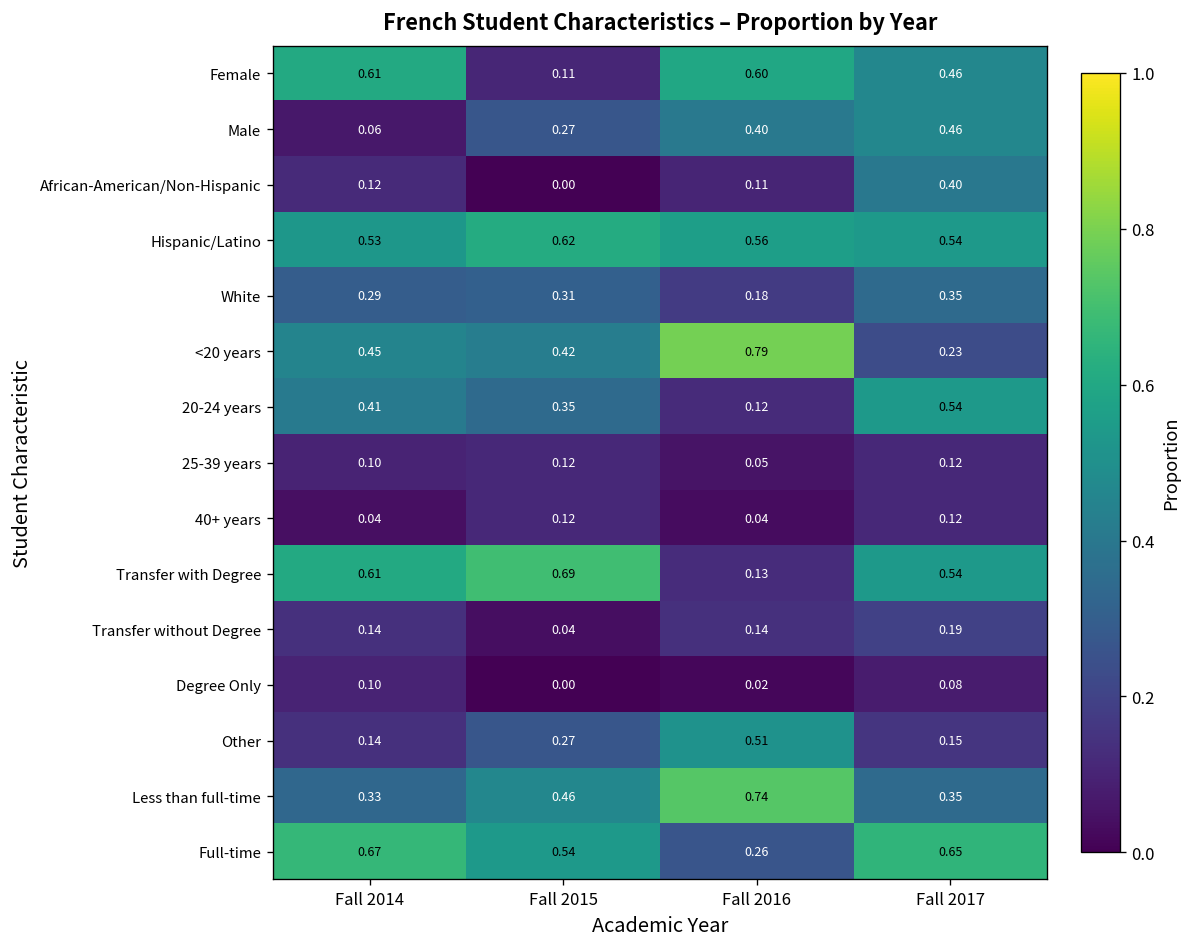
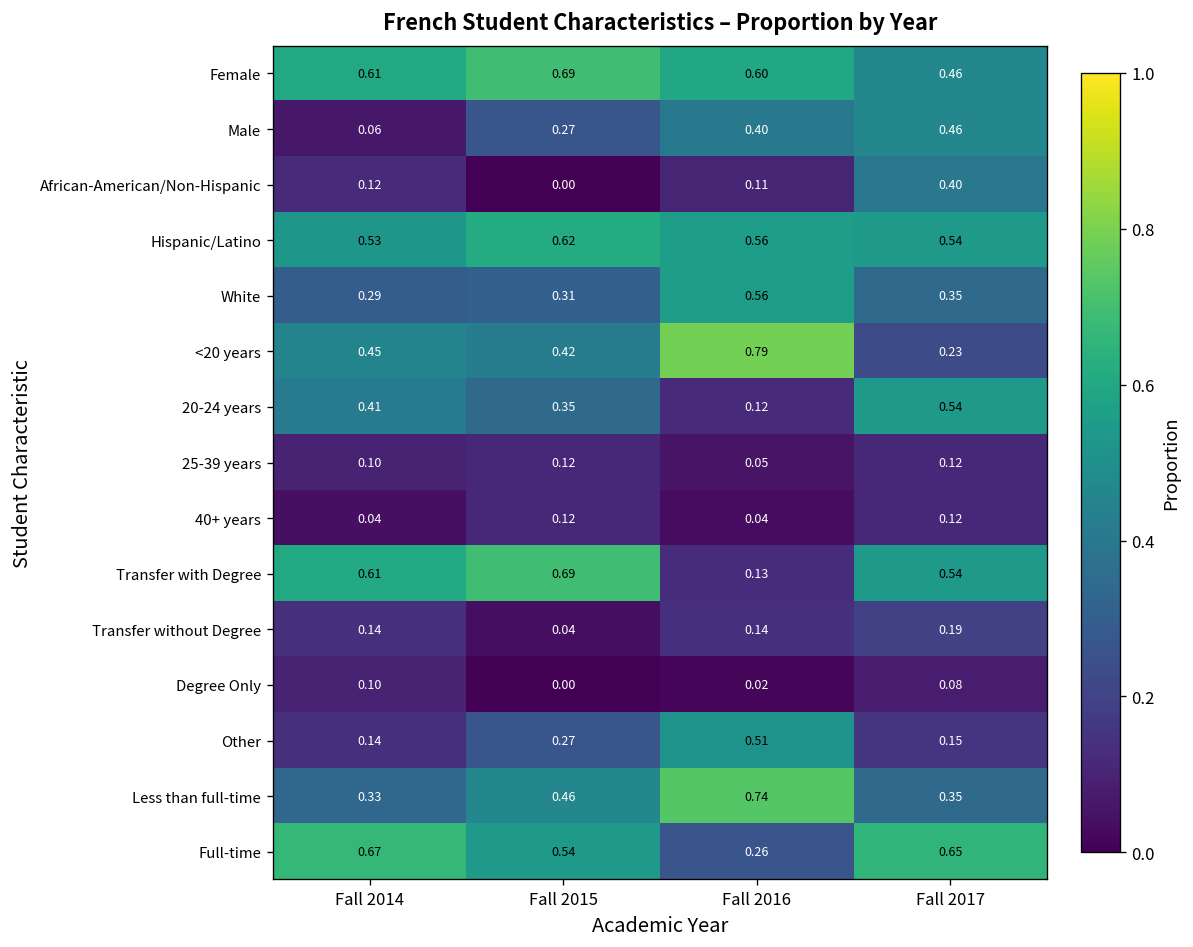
Female, Fall 2015: 0.11 -> 0.69
White, Fall 2016: 0.18 -> 0.56
